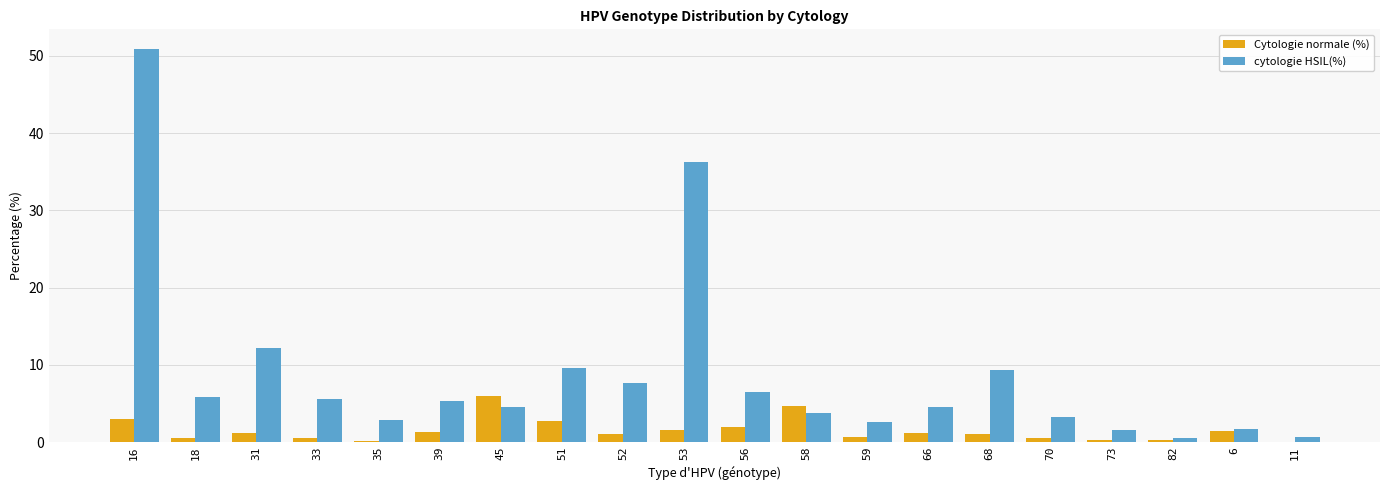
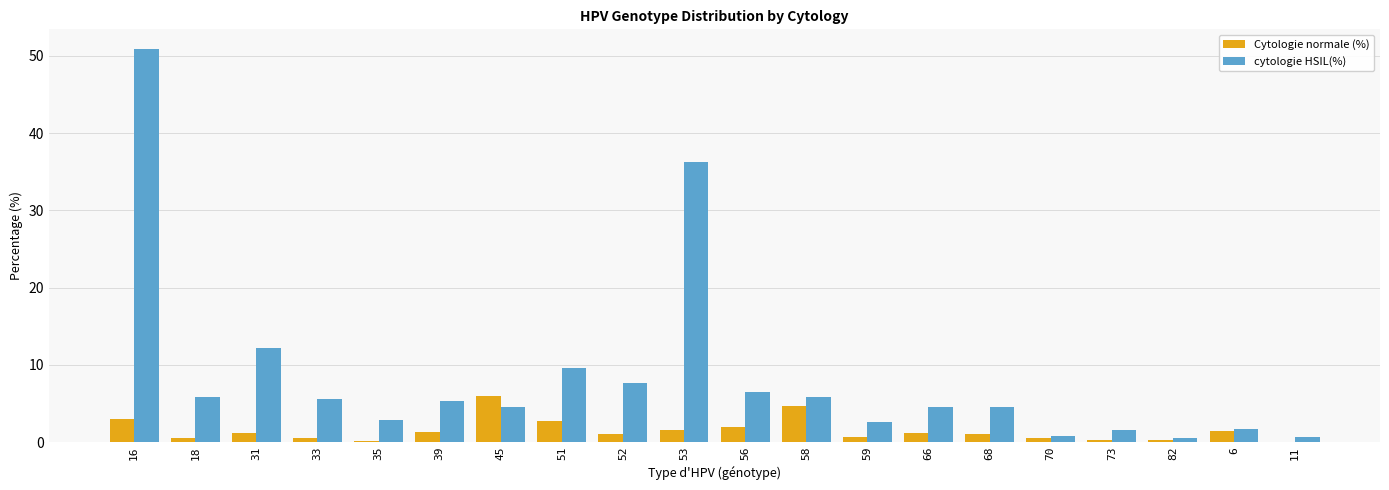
cytologie HSIL(%), 58: 4 -> 6
cytologie HSIL(%), 68: 9 -> 5
cytologie HSIL(%), 70: 3 -> 1
